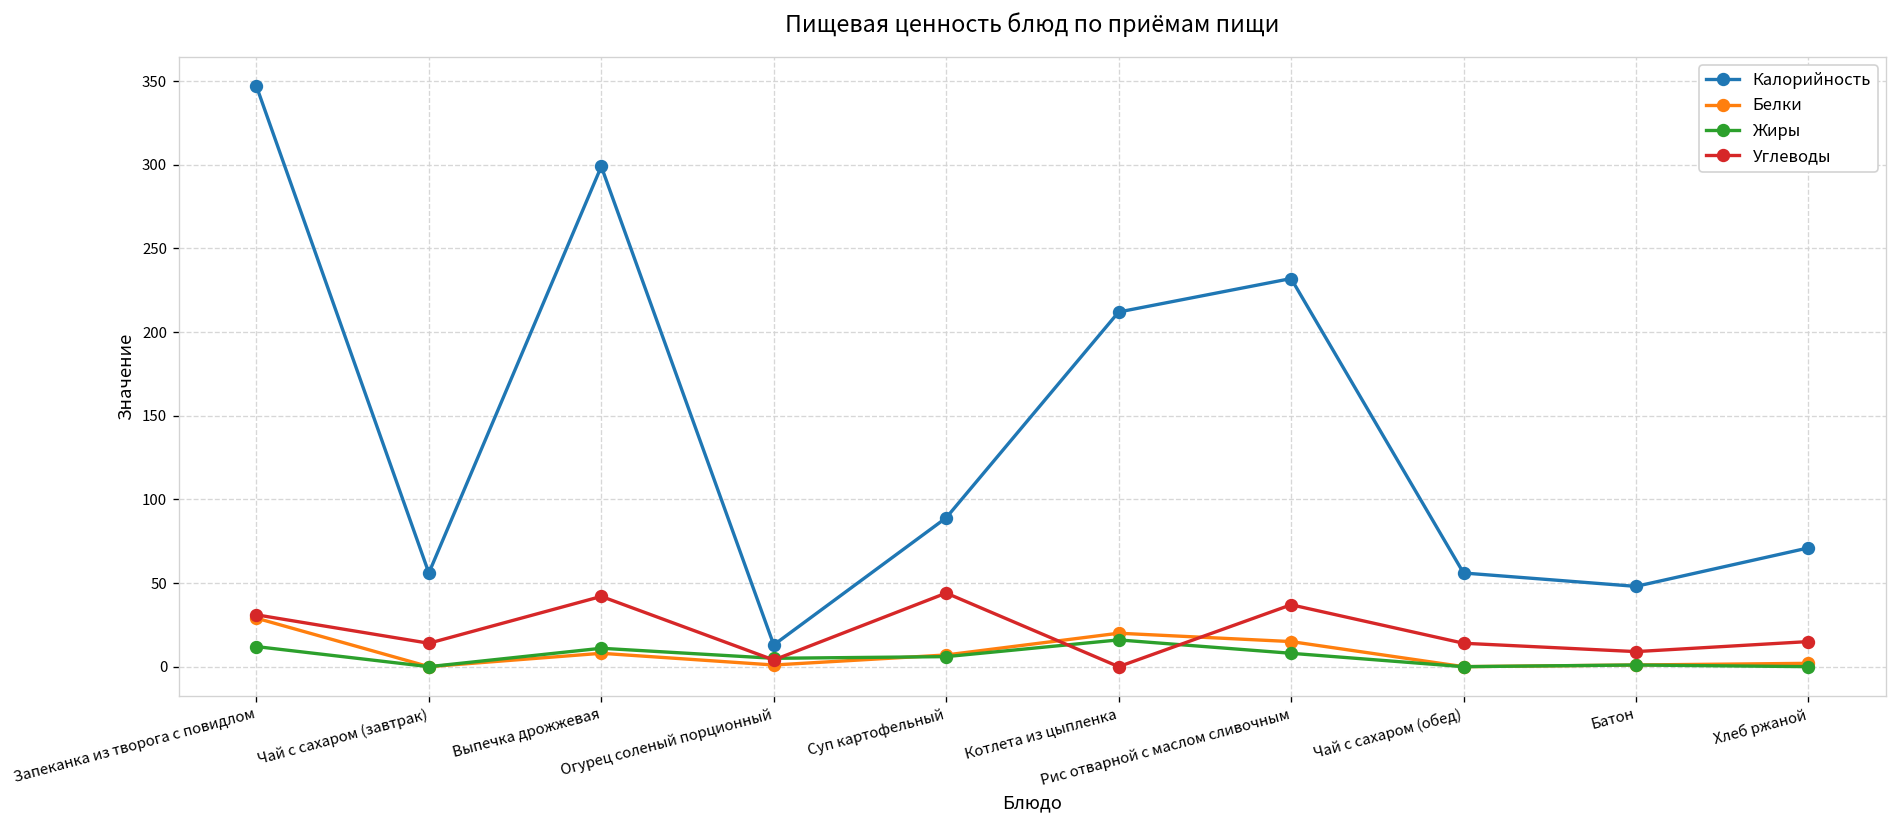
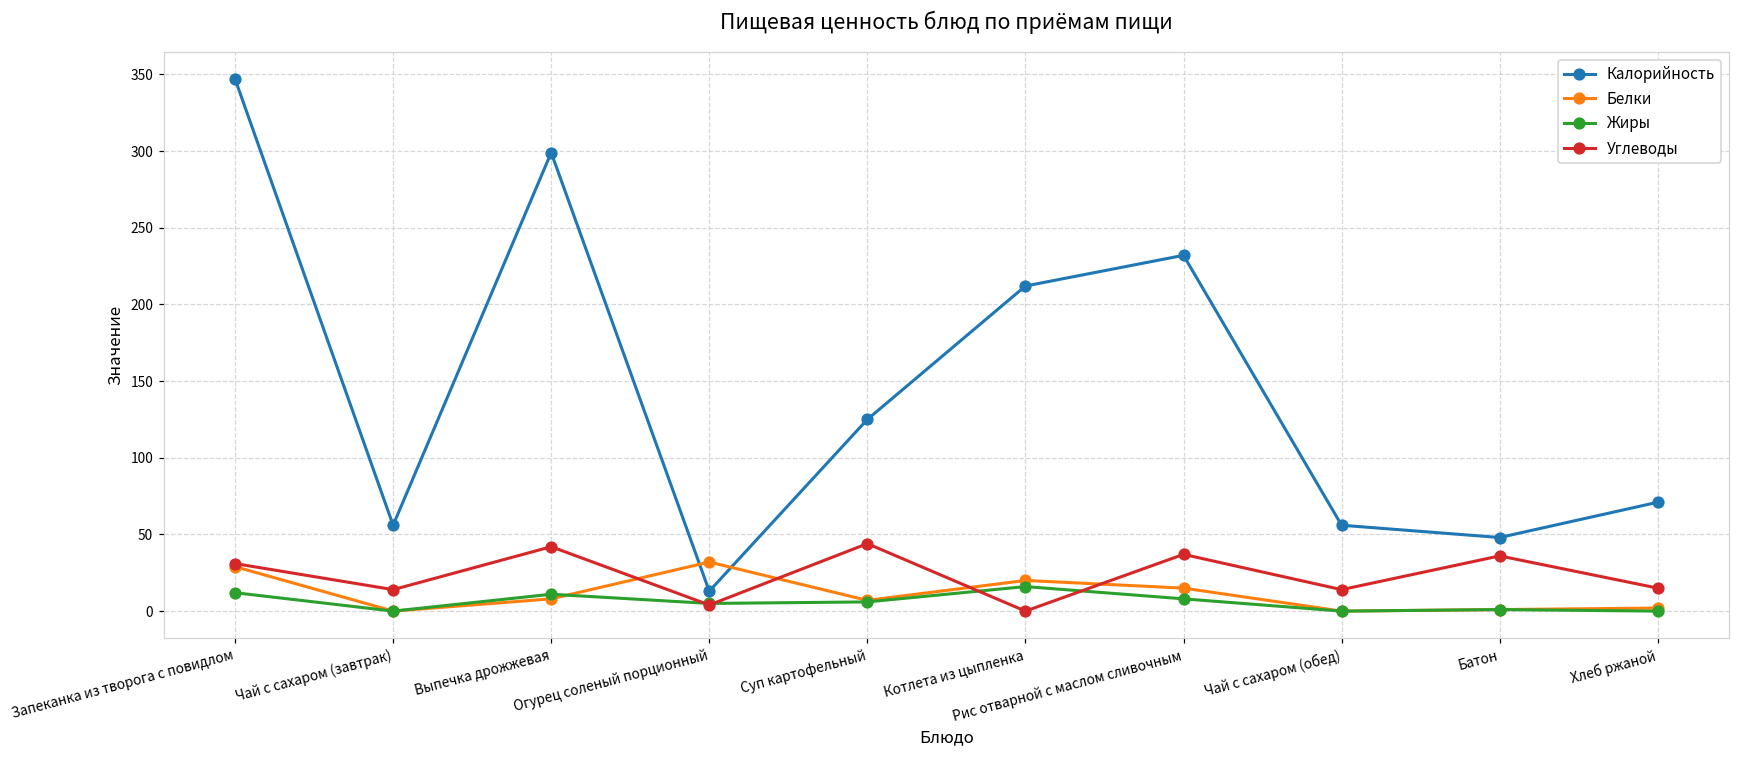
Белки, Огурец соленый порционный: 1 -> 32
Калорийность, Суп картофельный: 89 -> 125
Углеводы, Батон: 9 -> 36
